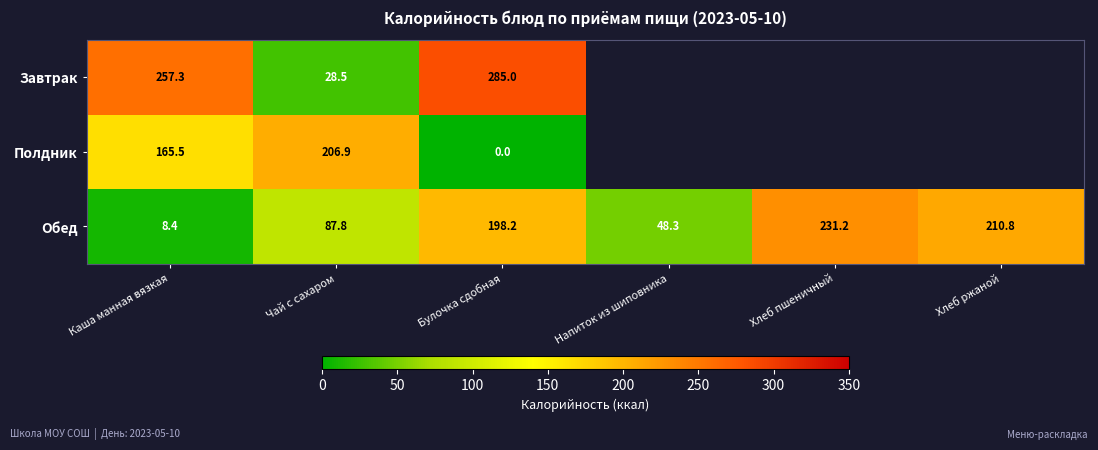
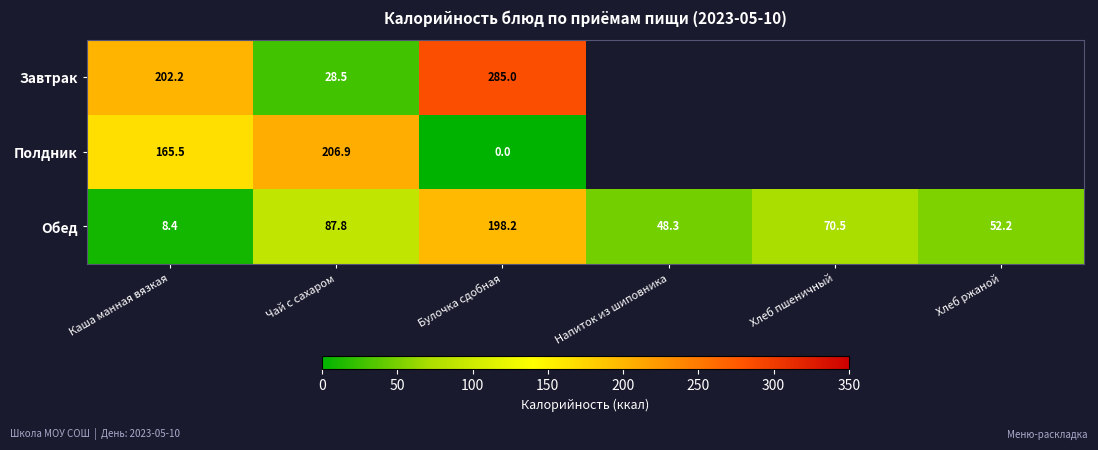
Завтрак, Каша манная вязкая: 257.3 -> 202.2
Обед, Хлеб пшеничный: 231.2 -> 70.5
Обед, Хлеб ржаной: 210.8 -> 52.2
